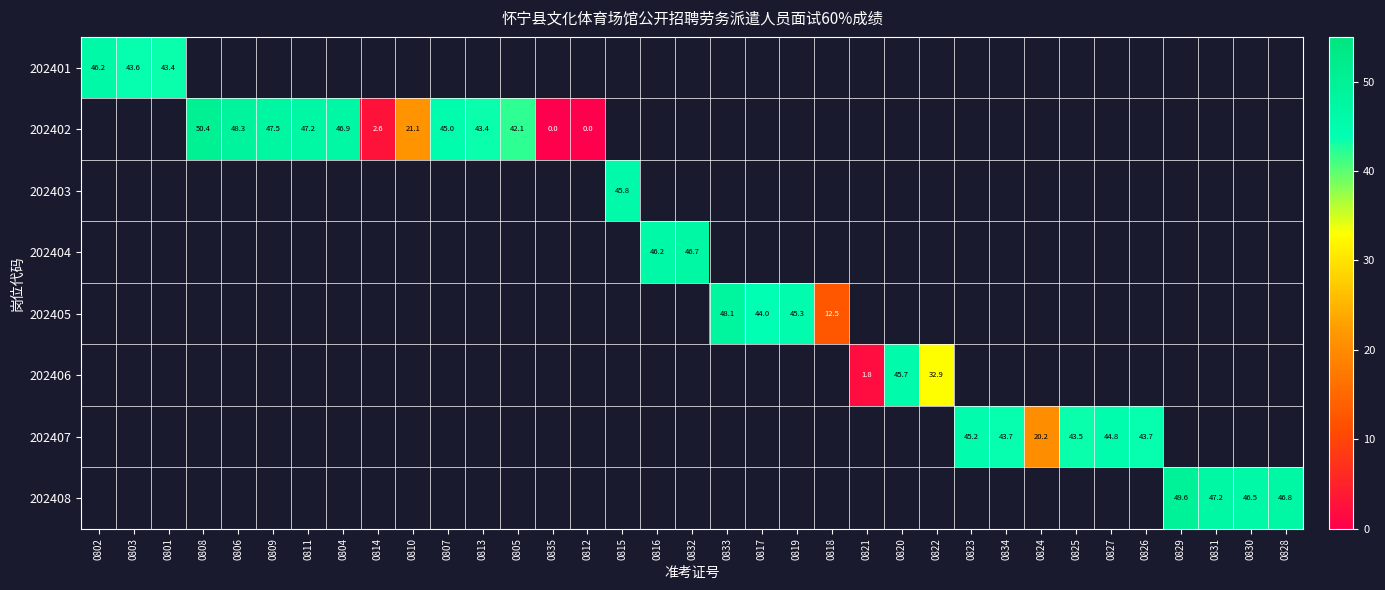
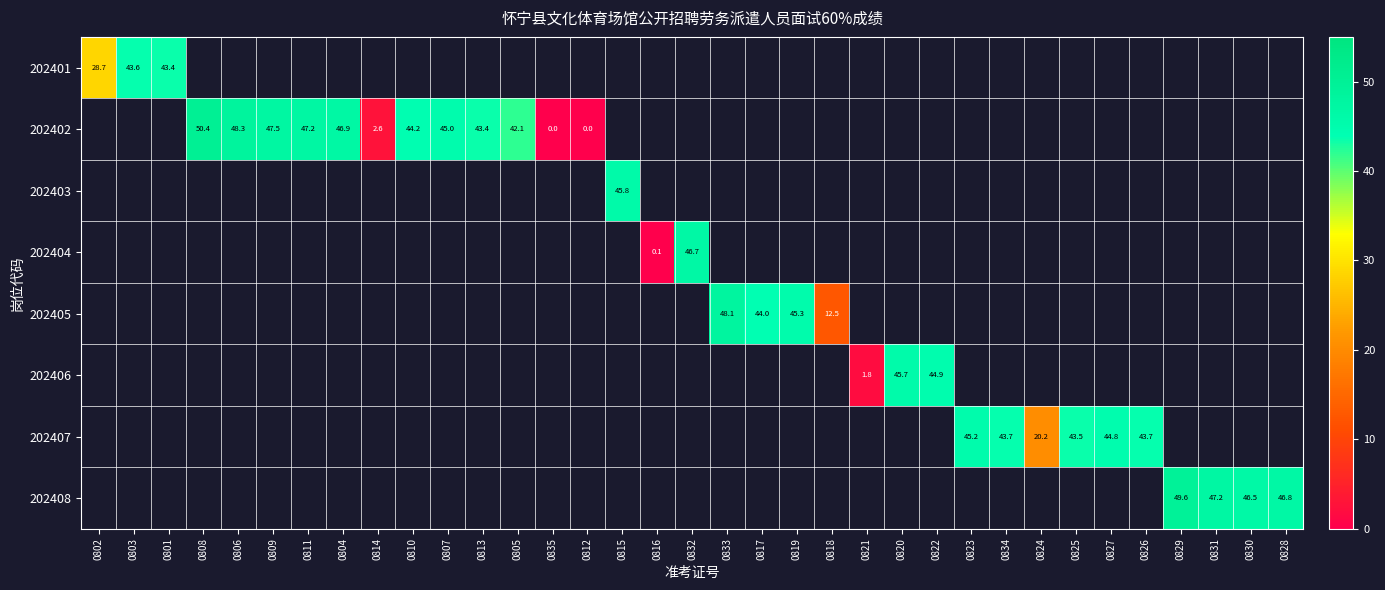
202401, 0802: 46.2 -> 28.7
202402, 0810: 21.1 -> 44.2
202404, 0816: 46.2 -> 0.1
202406, 0822: 32.9 -> 44.9
